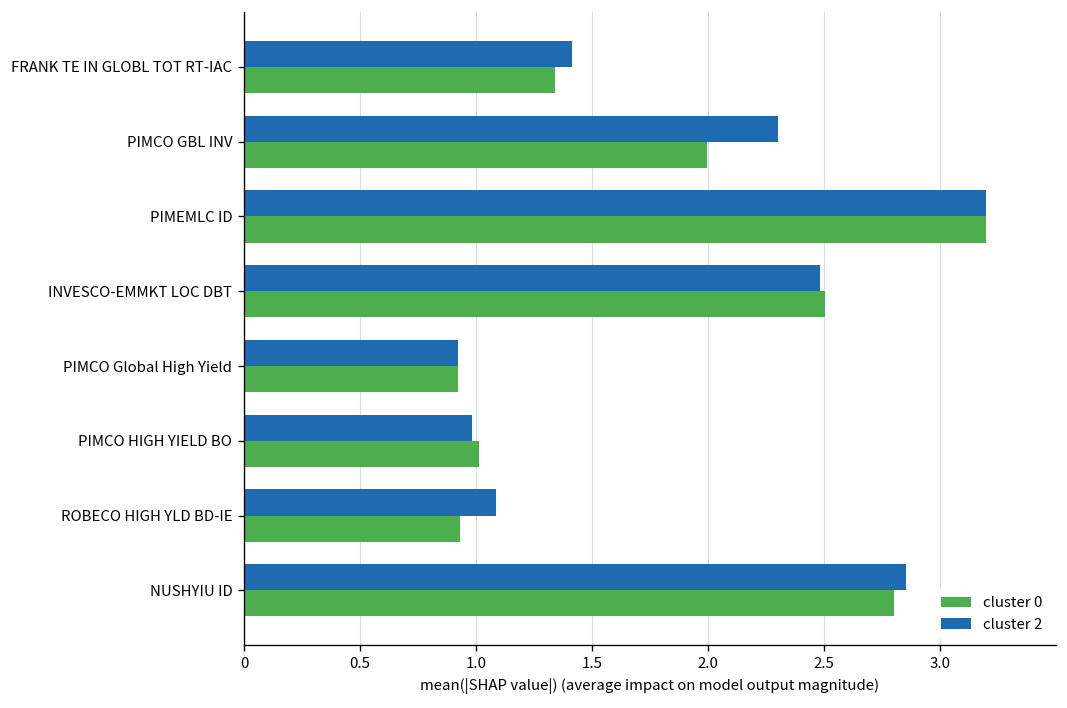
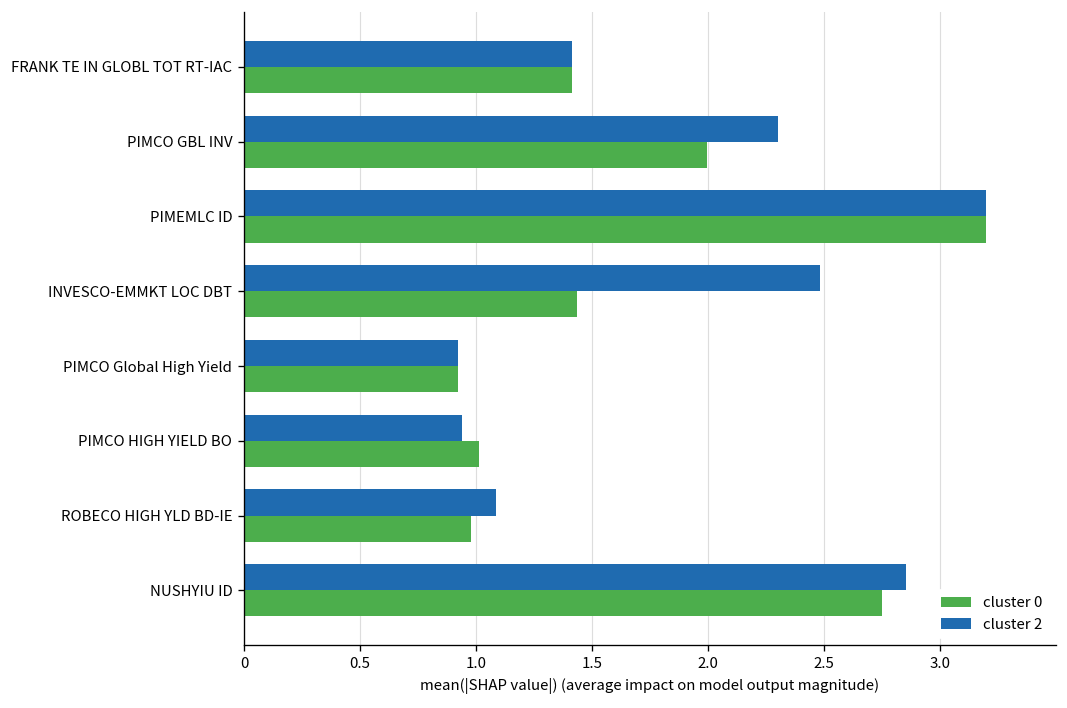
cluster 0, FRANK TE IN GLOBL TOT RT-IAC: 1.34 -> 1.41
cluster 0, INVESCO-EMMKT LOC DBT: 2.51 -> 1.43
cluster 2, PIMCO HIGH YIELD BO: 0.98 -> 0.94
cluster 0, ROBECO HIGH YLD BD-IE: 0.93 -> 0.98
cluster 0, NUSHYIU ID: 2.80 -> 2.75
